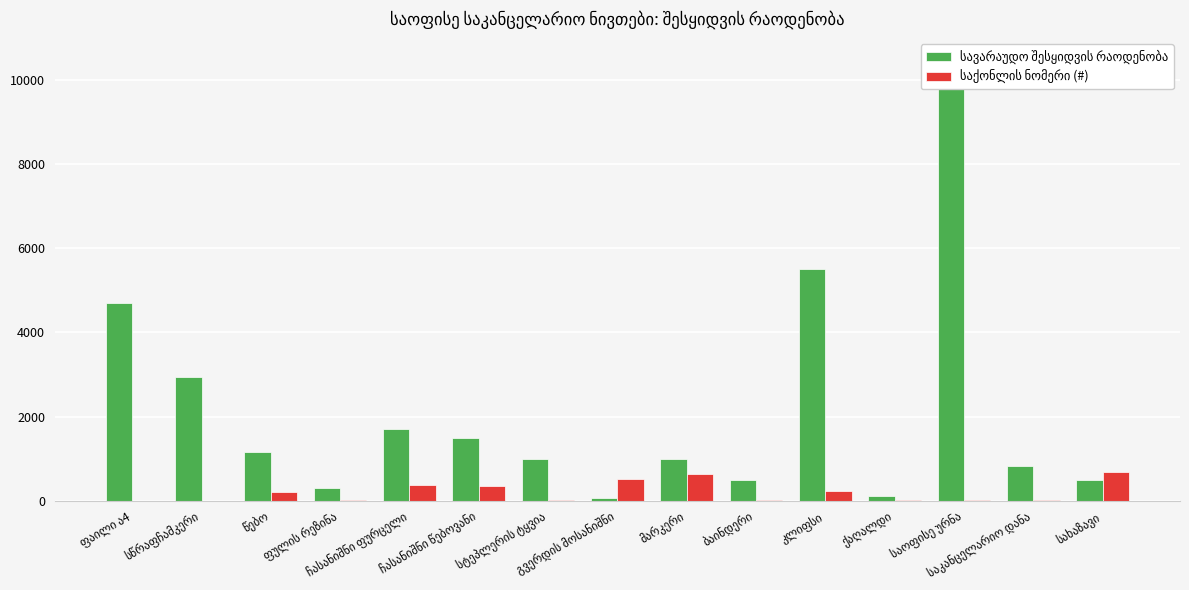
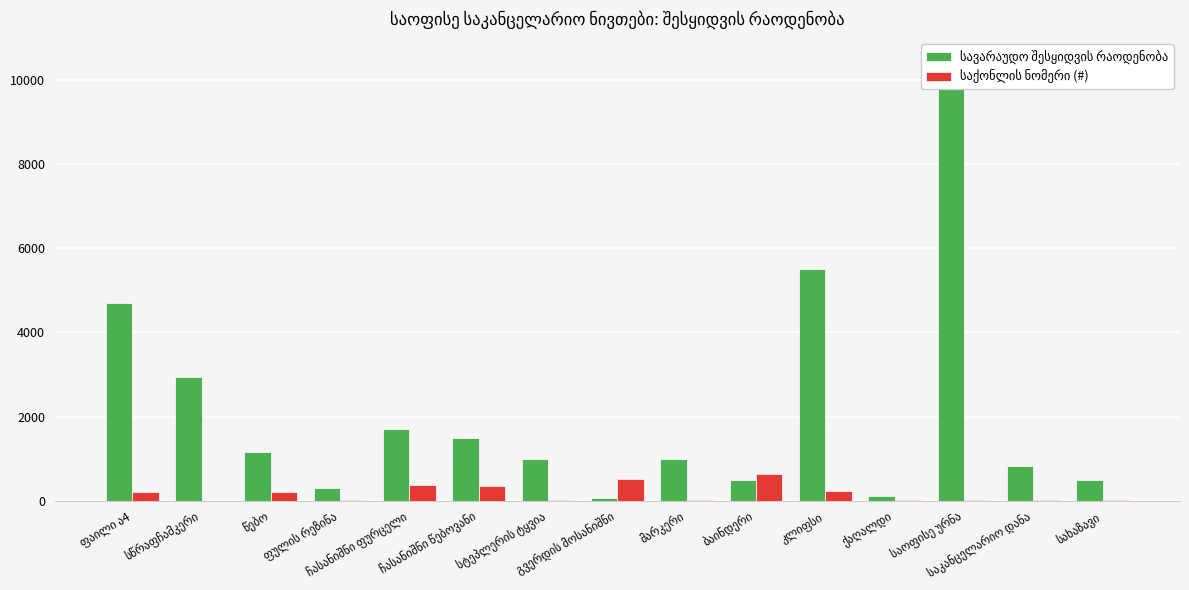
საქონლის ნომერი (#), ფაილი ა4: 0 -> 200
საქონლის ნომერი (#), მარკერი: 600 -> 0
საქონლის ნომერი (#), ბაინდერი: 0 -> 600
საქონლის ნომერი (#), სახაზავი: 700 -> 0
